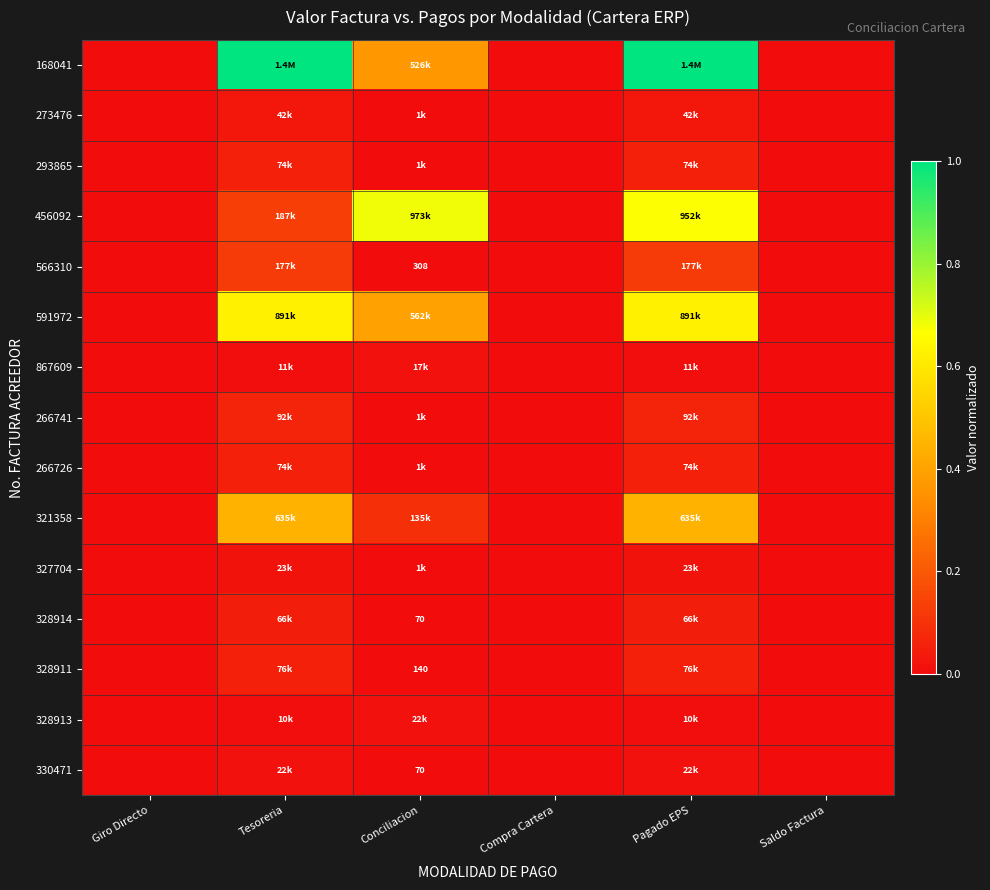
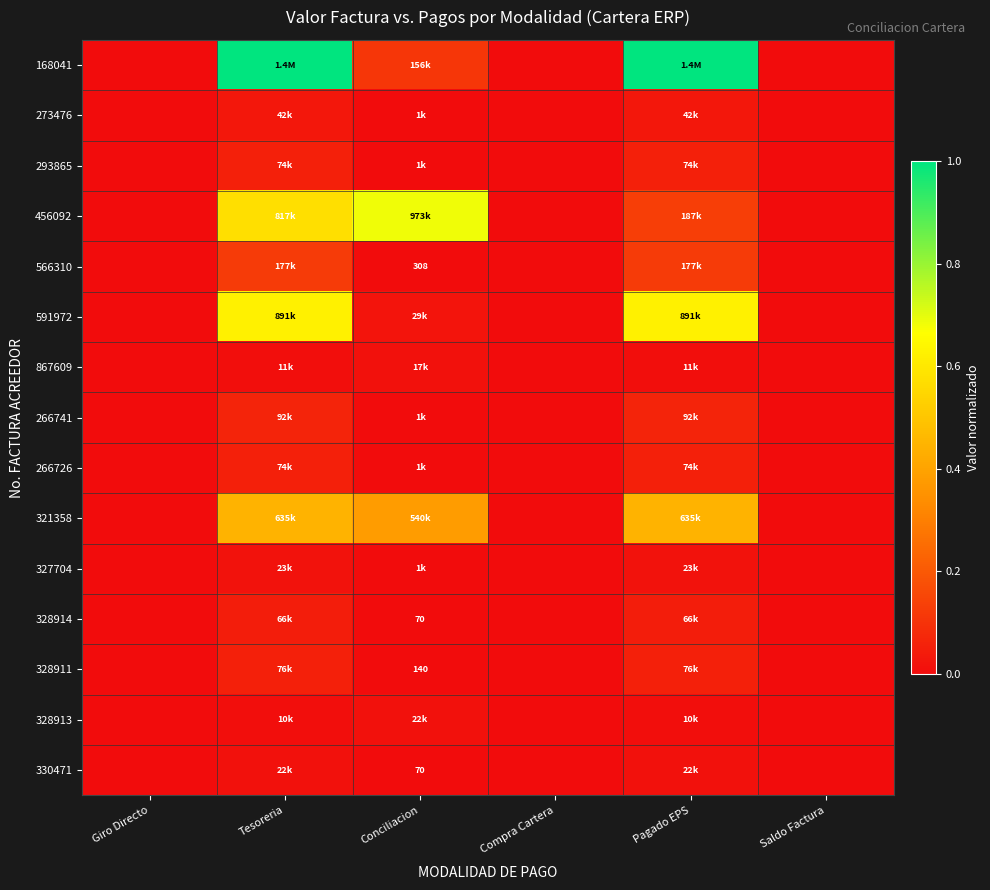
168041, Conciliacion: 526k -> 156k
456092, Tesoreria: 187k -> 817k
456092, Pagado EPS: 952k -> 187k
591972, Conciliacion: 562k -> 29k
321358, Conciliacion: 135k -> 540k
